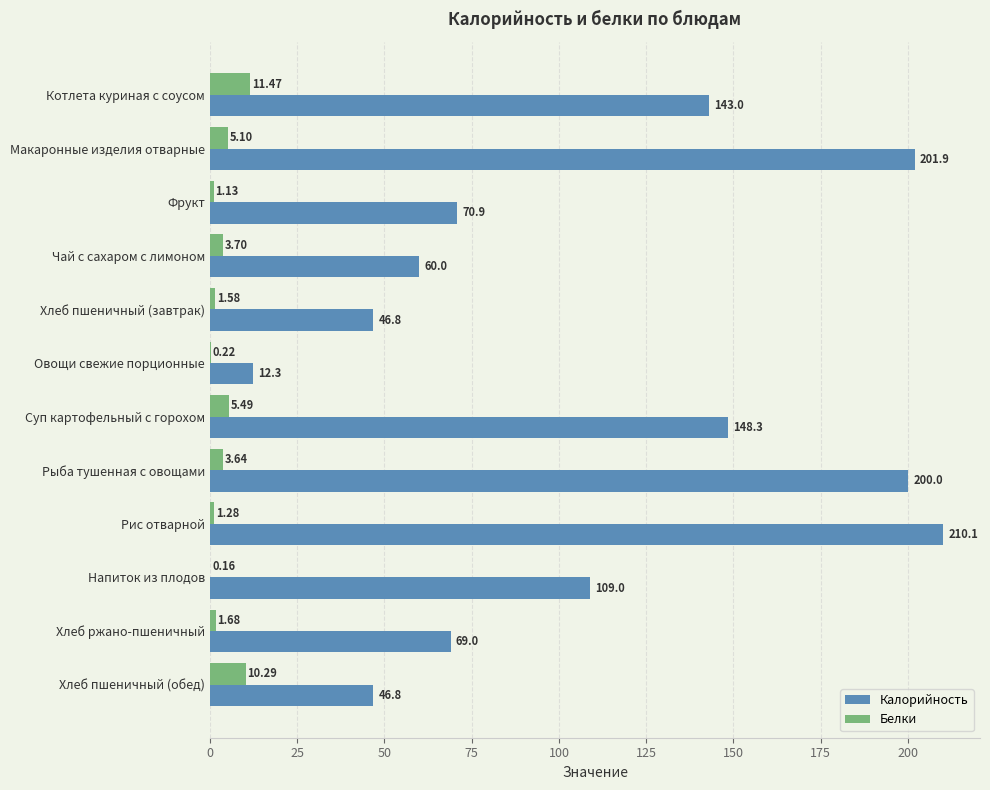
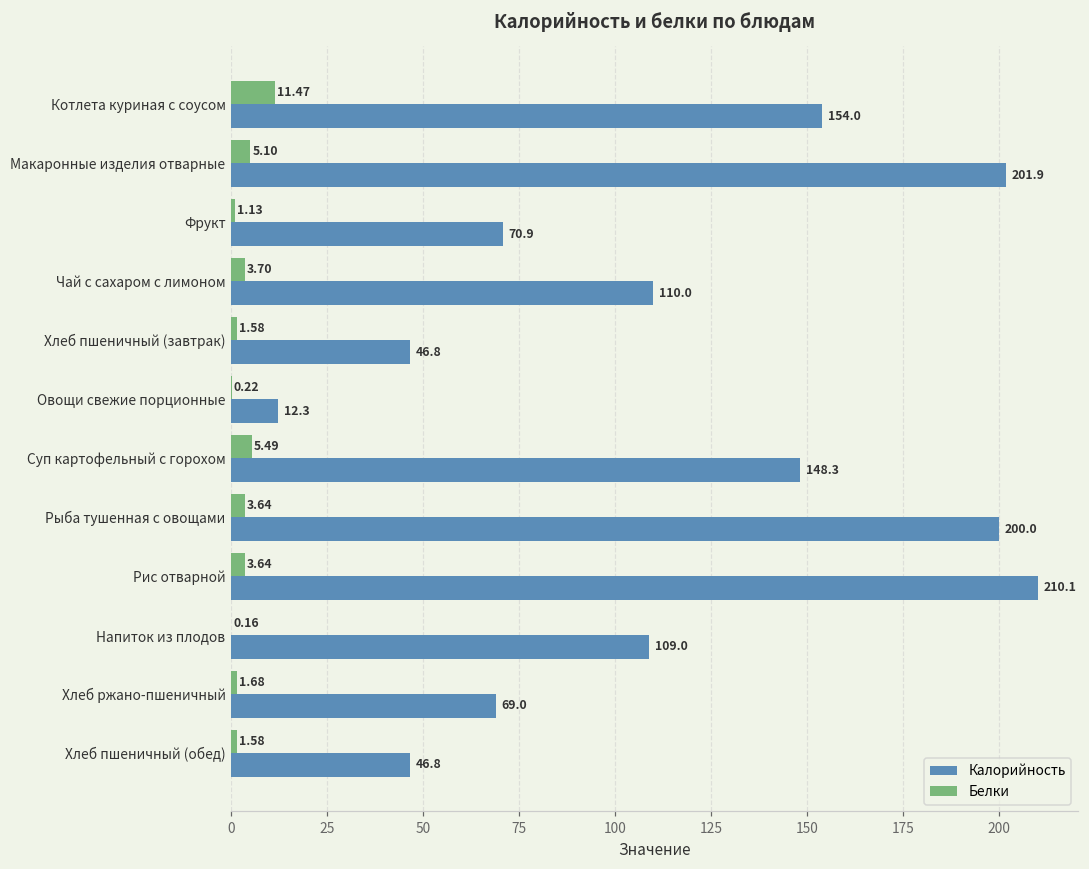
Калорийность, Котлета куриная с соусом: 143.0 -> 154.0
Калорийность, Чай с сахаром с лимоном: 60.0 -> 110.0
Белки, Рис отварной: 1.28 -> 3.64
Белки, Хлеб пшеничный (обед): 10.29 -> 1.58
